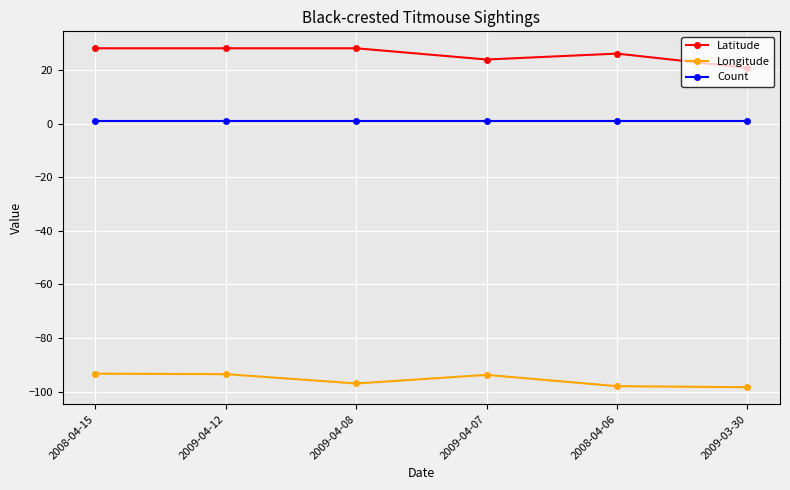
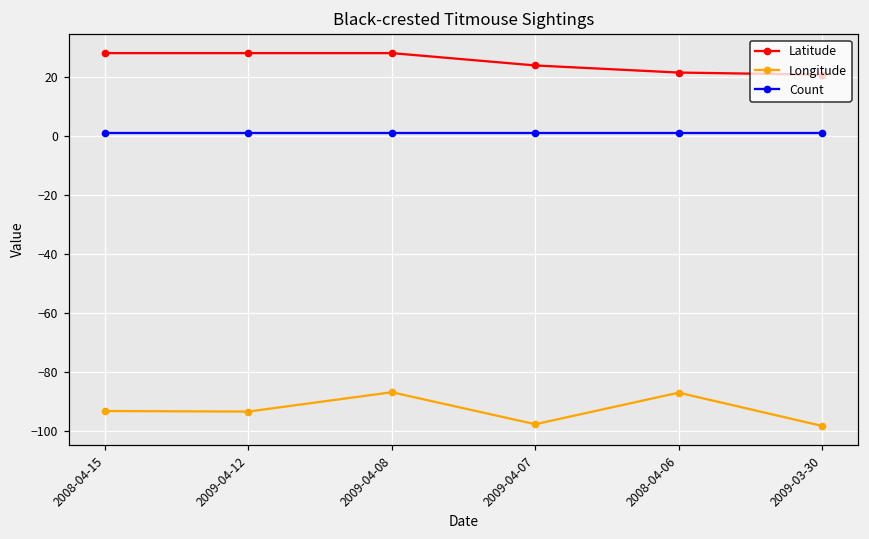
Longitude, 2009-04-08: -97 -> -87
Longitude, 2009-04-07: -94 -> -98
Latitude, 2008-04-06: 26 -> 22
Longitude, 2008-04-06: -98 -> -87
